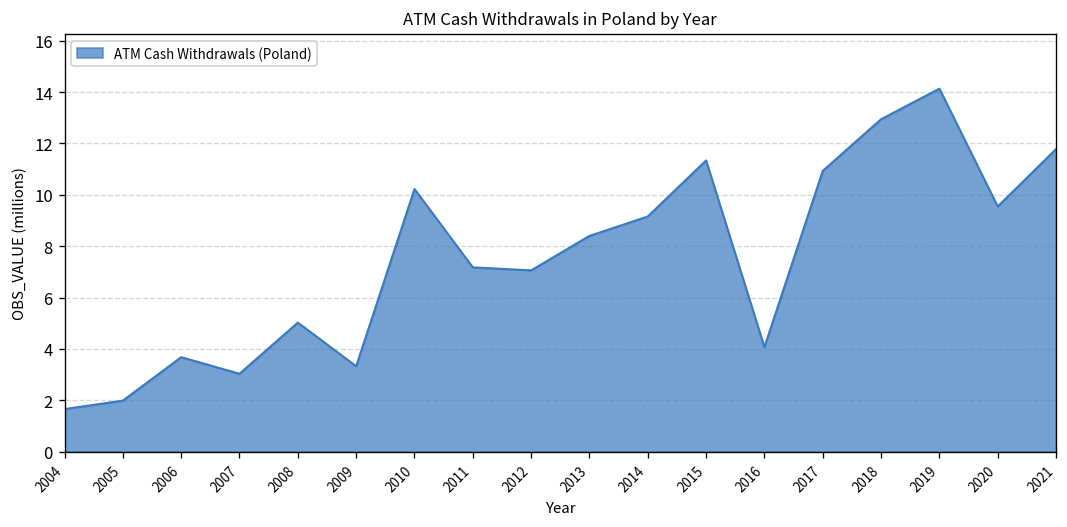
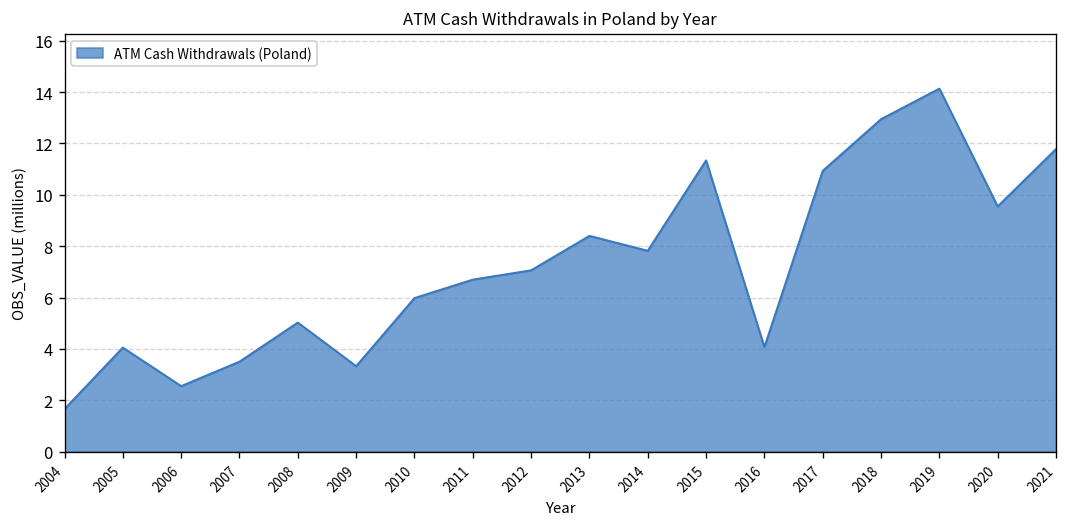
2005: 2.0 -> 4.1
2006: 3.7 -> 2.5
2007: 3.0 -> 3.5
2010: 10.2 -> 6.0
2011: 7.2 -> 6.7
2014: 9.2 -> 7.8
